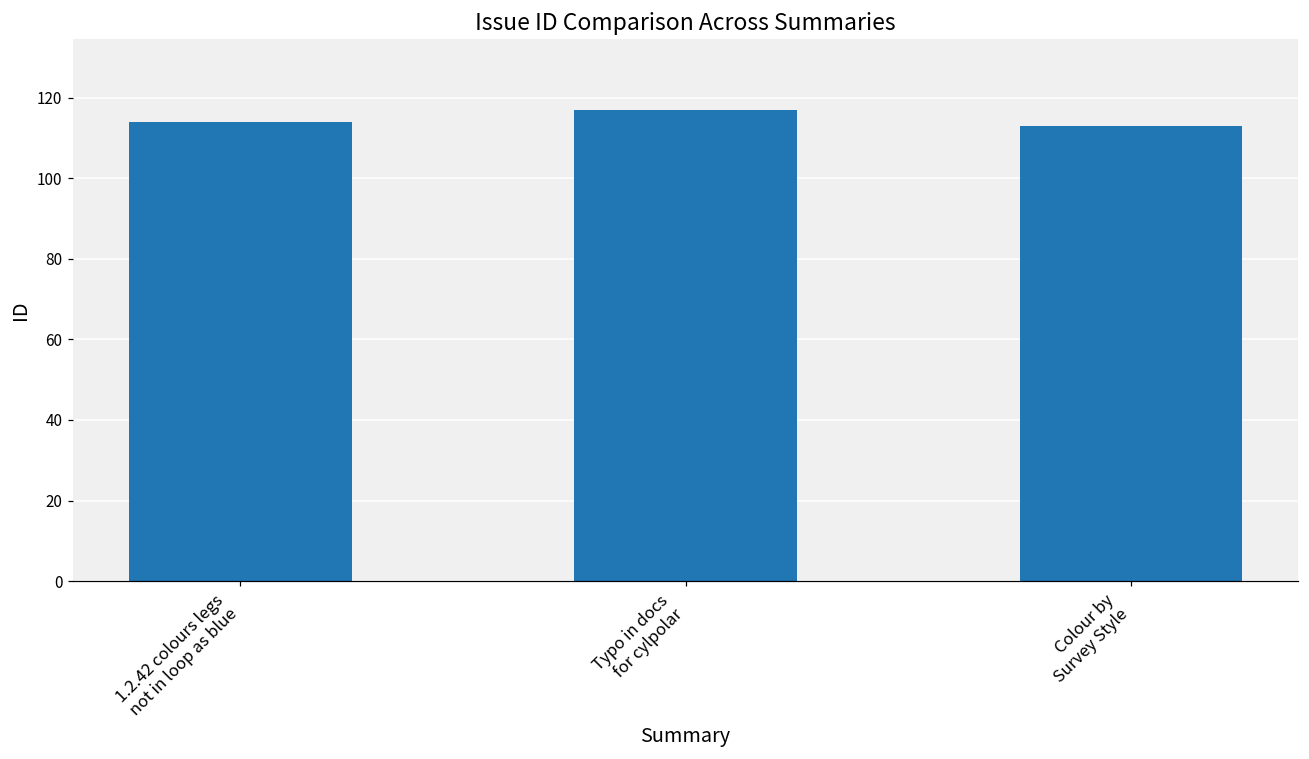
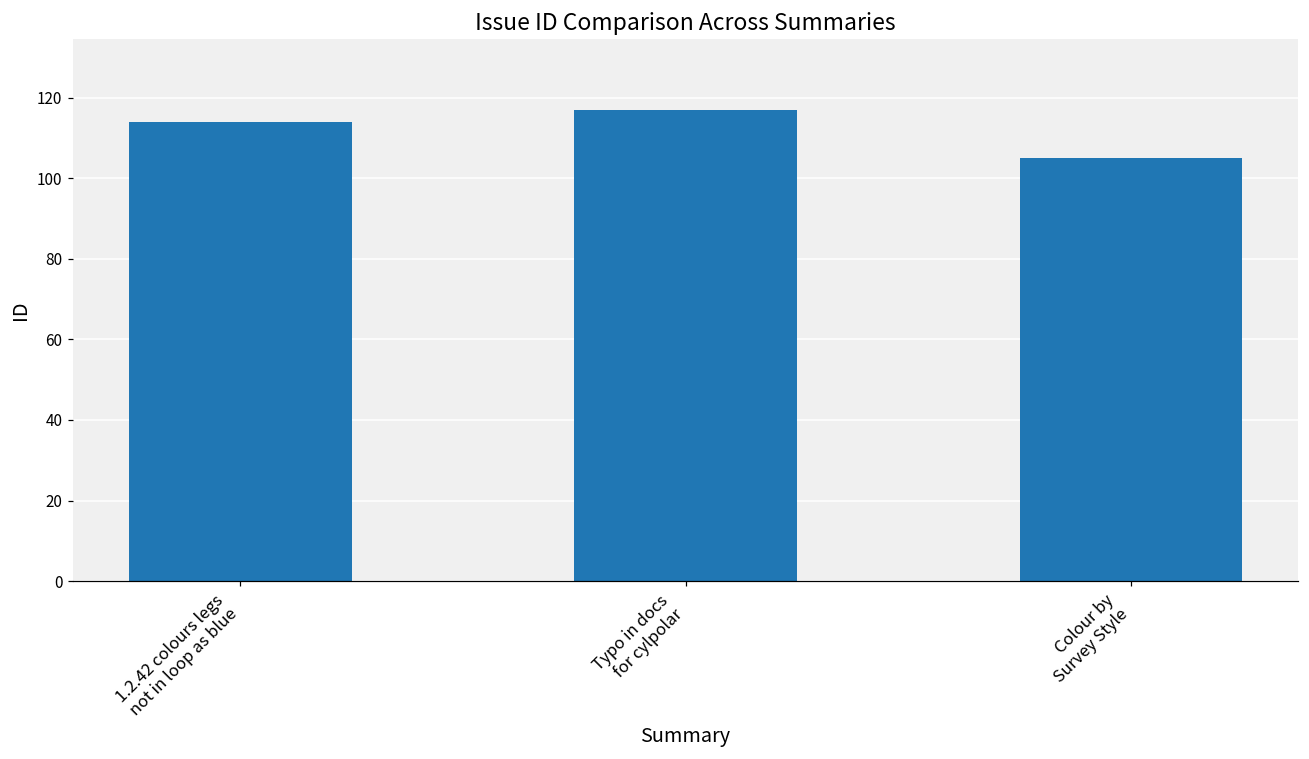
Colour by Survey Style: 113 -> 105
